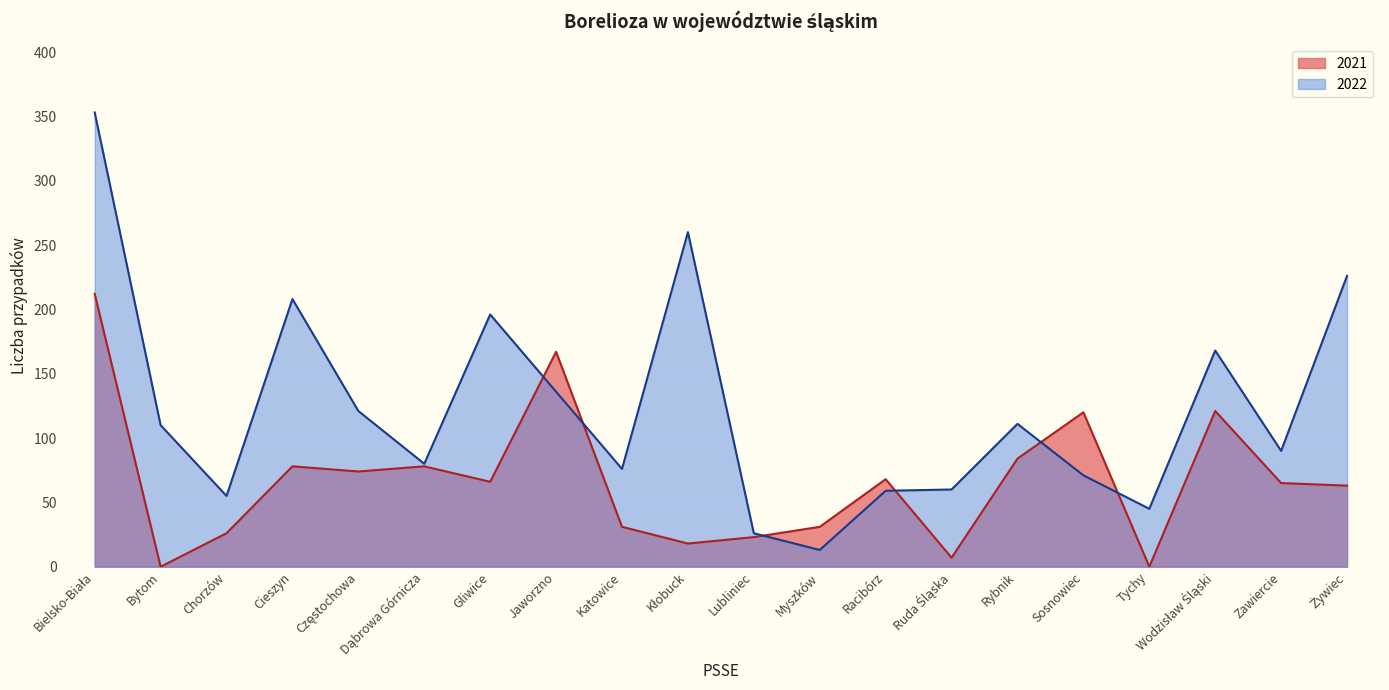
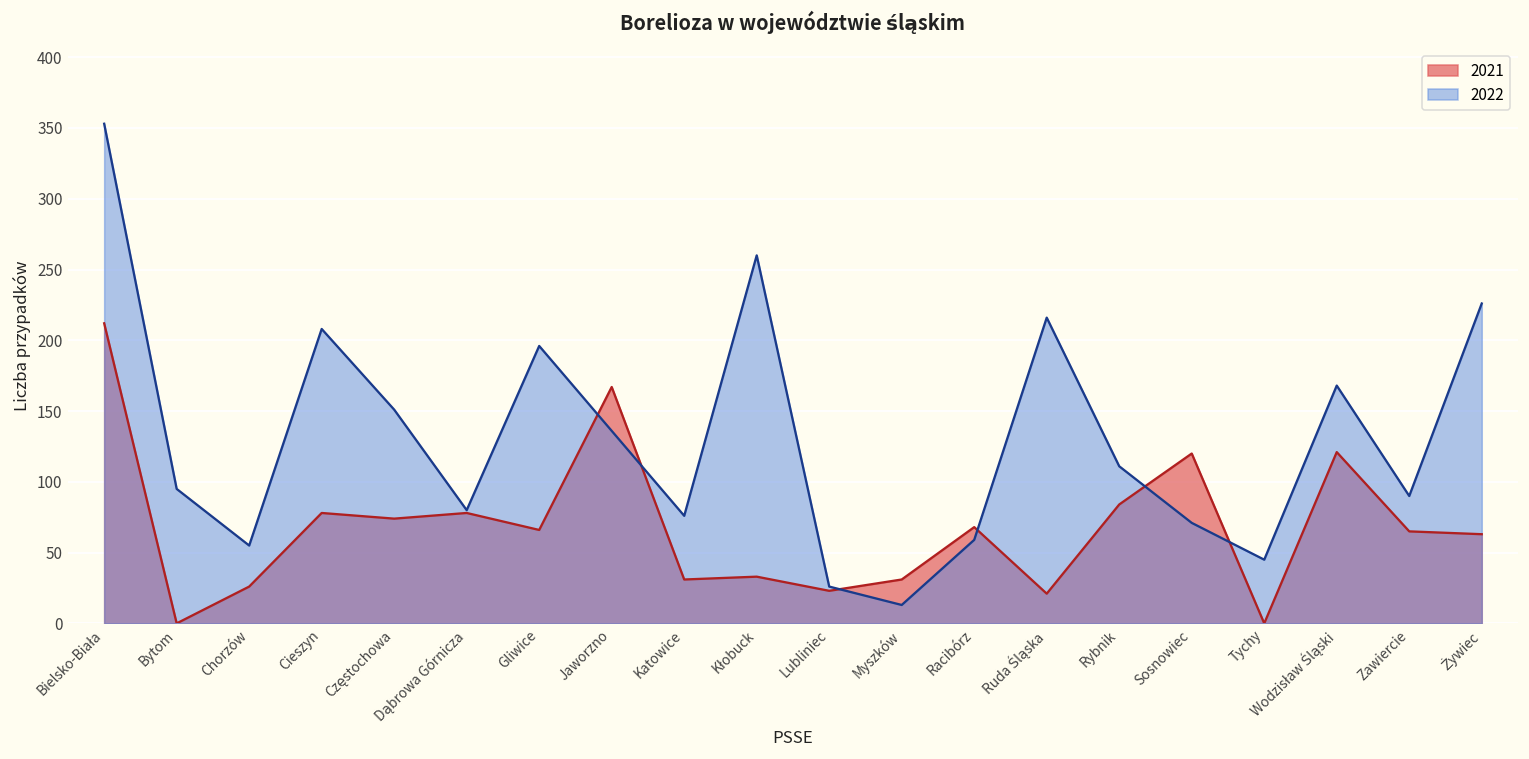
2022, Bytom: 110 -> 95
2022, Częstochowa: 121 -> 151
2021, Kłobuck: 18 -> 33
2021, Ruda Śląska: 7 -> 21
2022, Ruda Śląska: 60 -> 216
